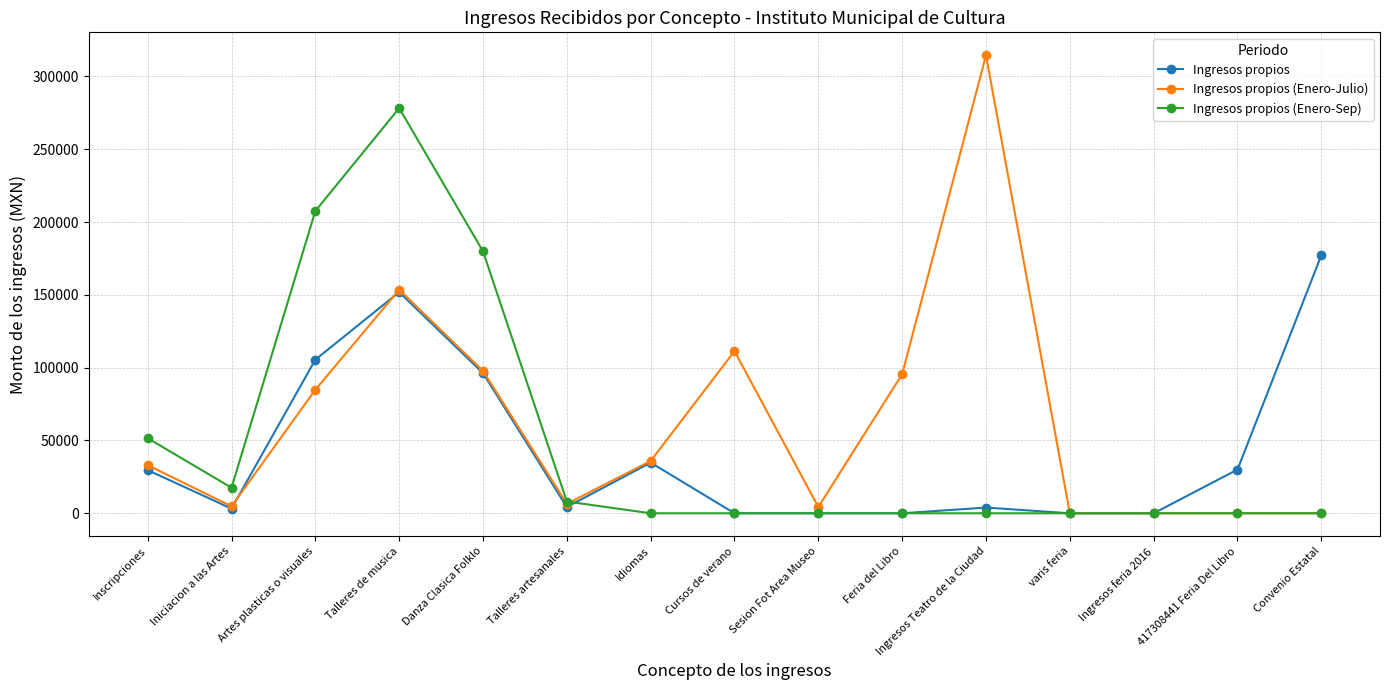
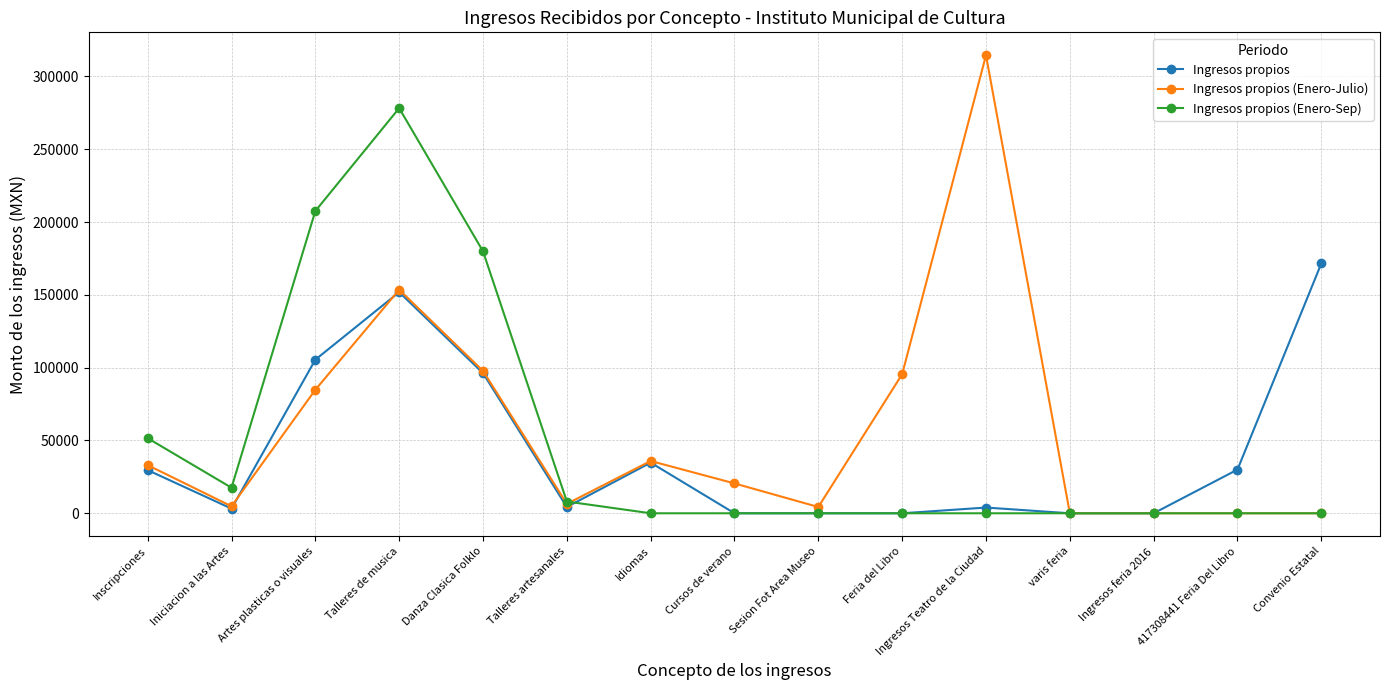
Ingresos propios (Enero-Julio), Cursos de verano: 111000 -> 21000
Ingresos propios, Convenio Estatal: 177000 -> 172000
